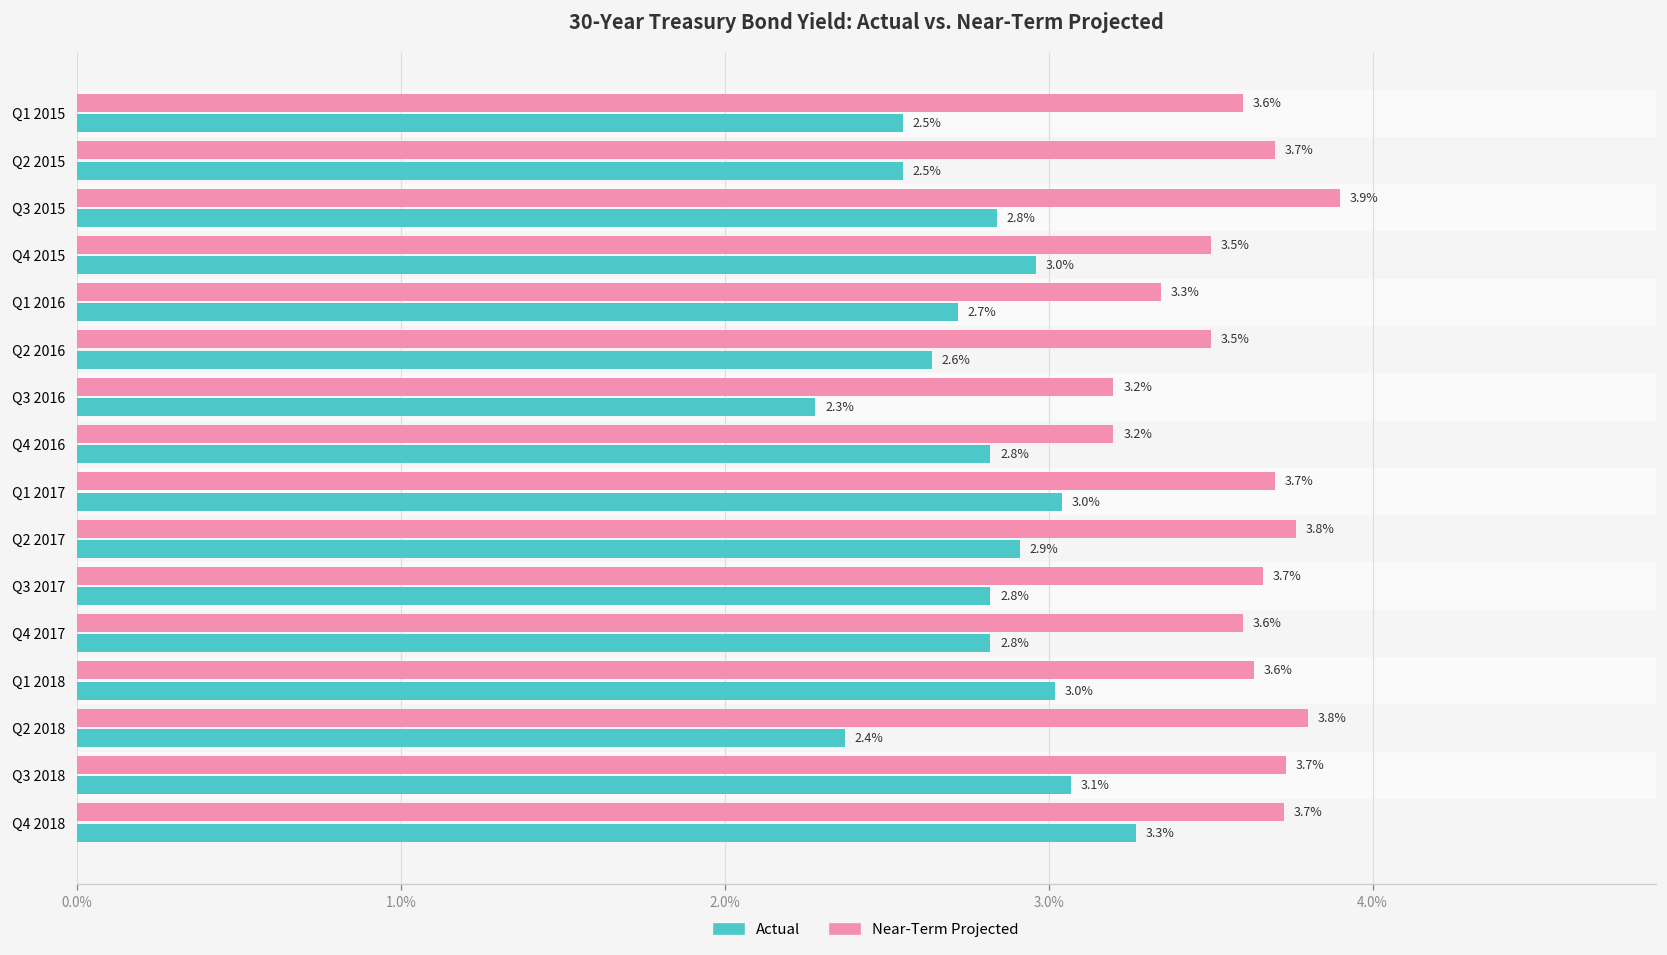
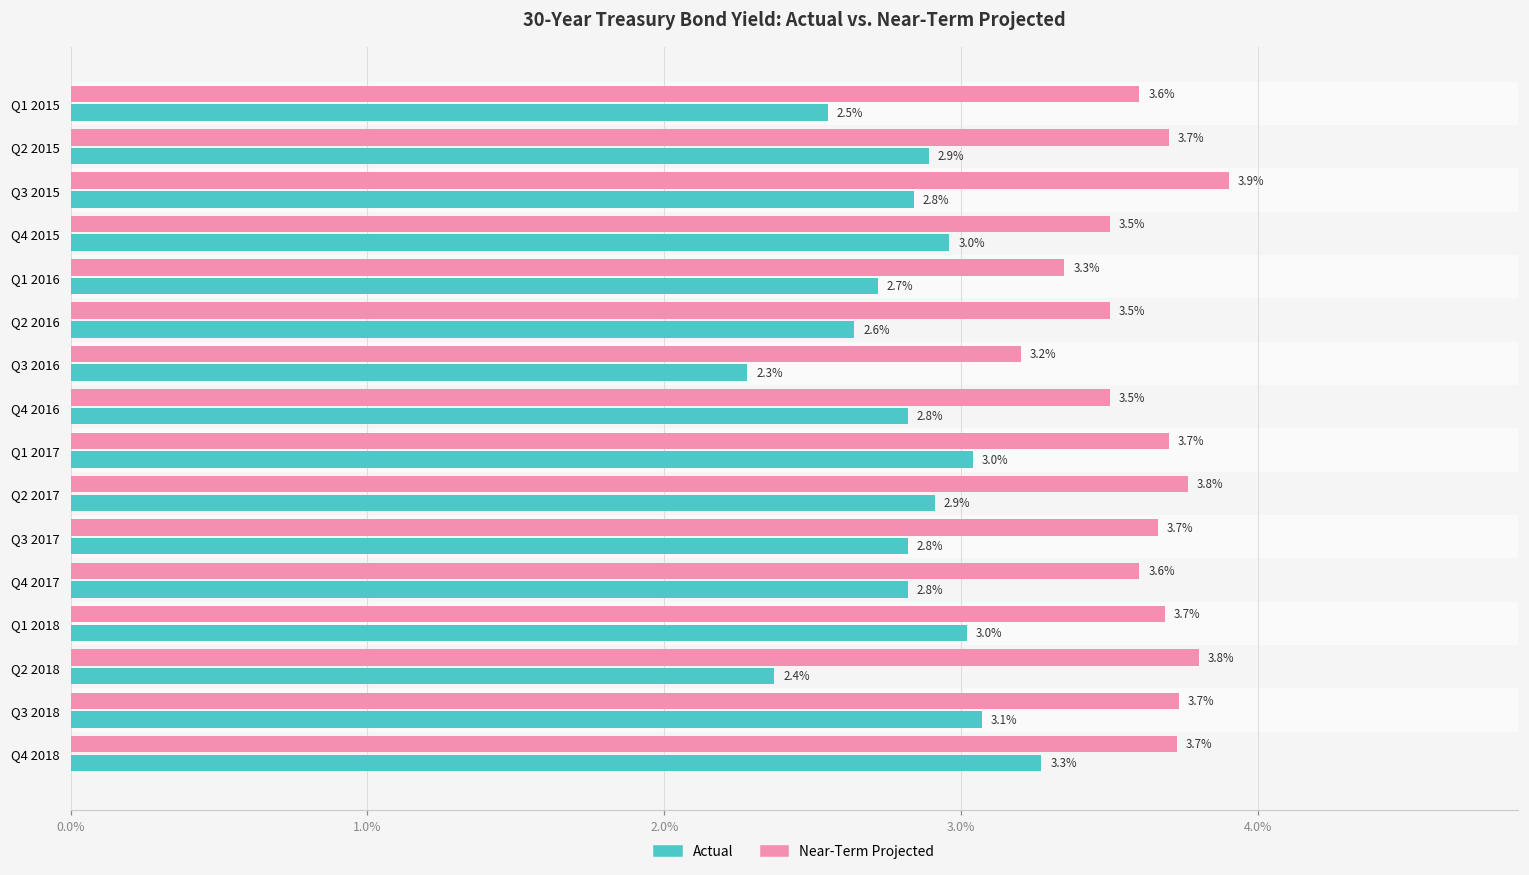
Actual, Q2 2015: 2.5% -> 2.9%
Near-Term Projected, Q4 2016: 3.2% -> 3.5%
Near-Term Projected, Q1 2018: 3.6% -> 3.7%
